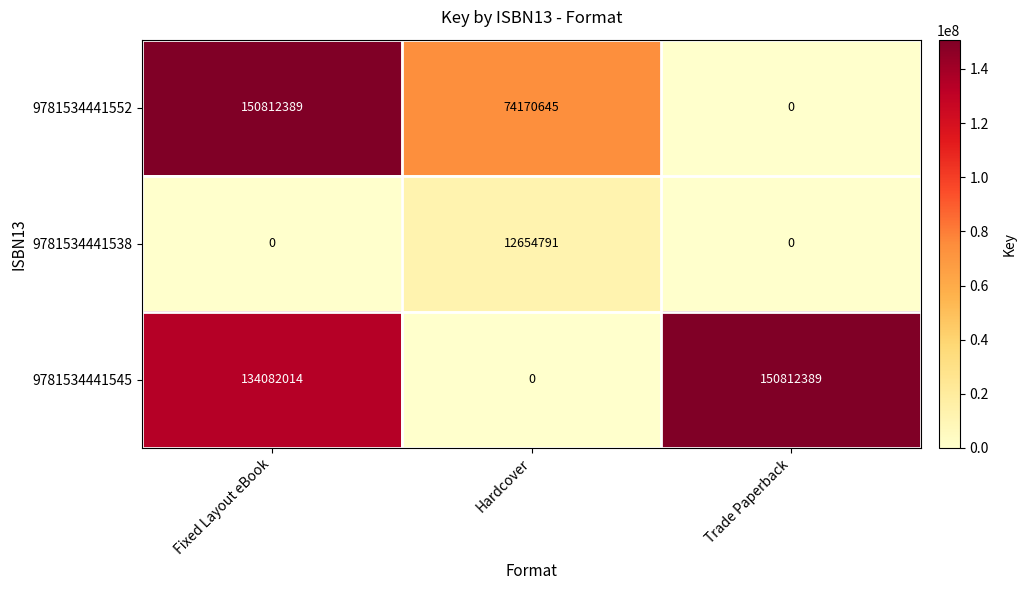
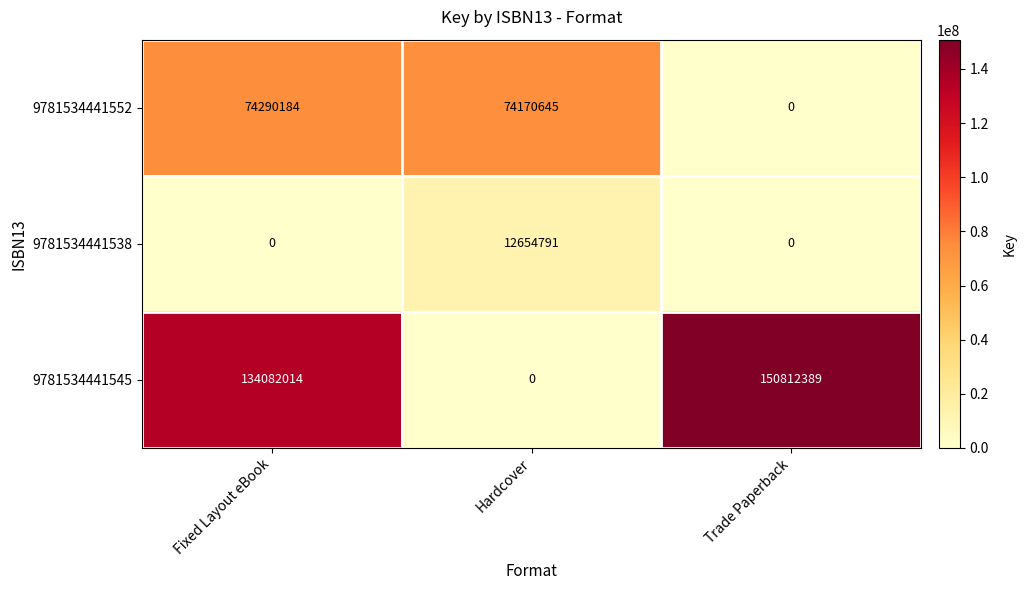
9781534441552, Fixed Layout eBook: 150812389 -> 74290184
